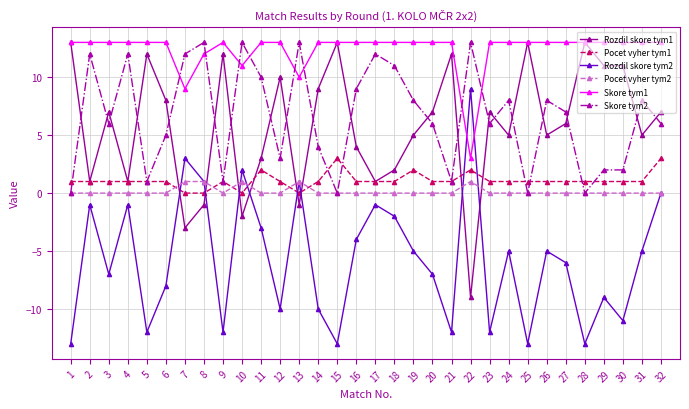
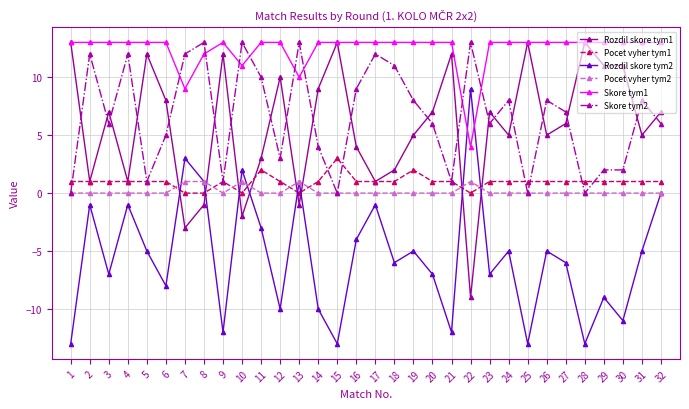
Rozdil skore tym2, 5: -12 -> -5
Rozdil skore tym2, 18: -2 -> -6
Pocet vyher tym1, 22: 2 -> 0
Skore tym1, 22: 3 -> 4
Rozdil skore tym2, 23: -12 -> -7
Pocet vyher tym1, 32: 3 -> 1
